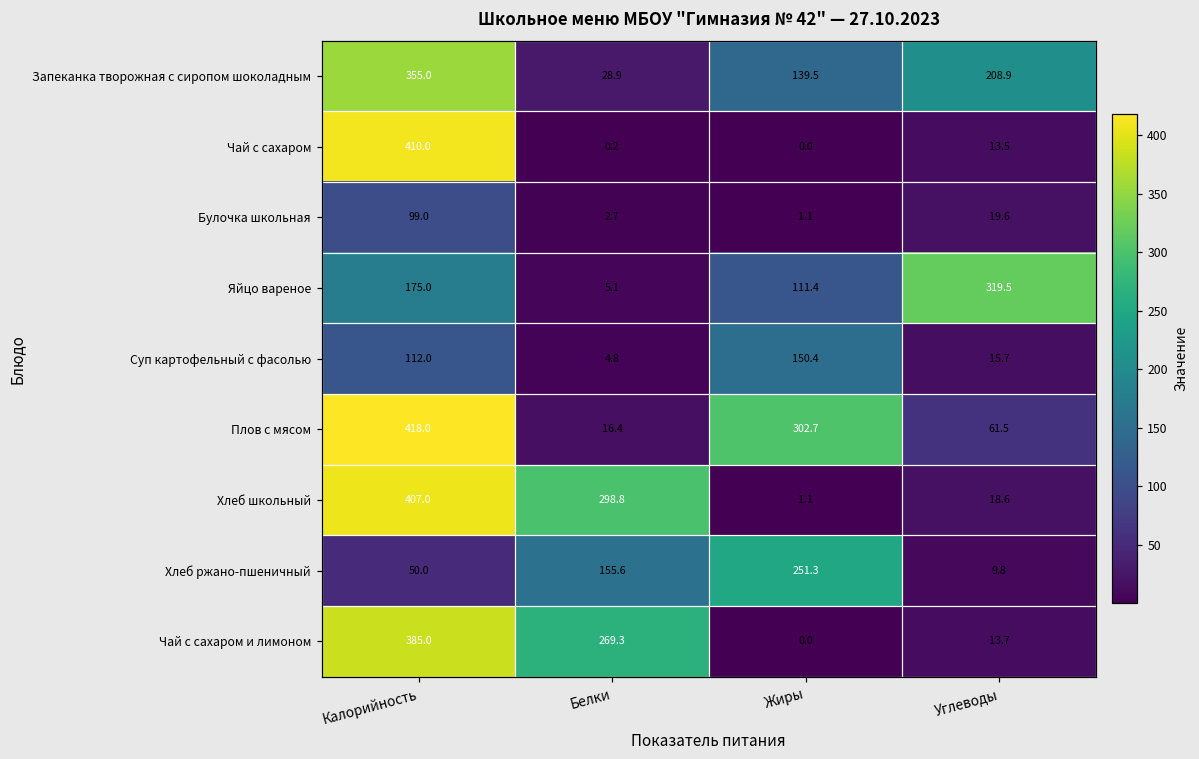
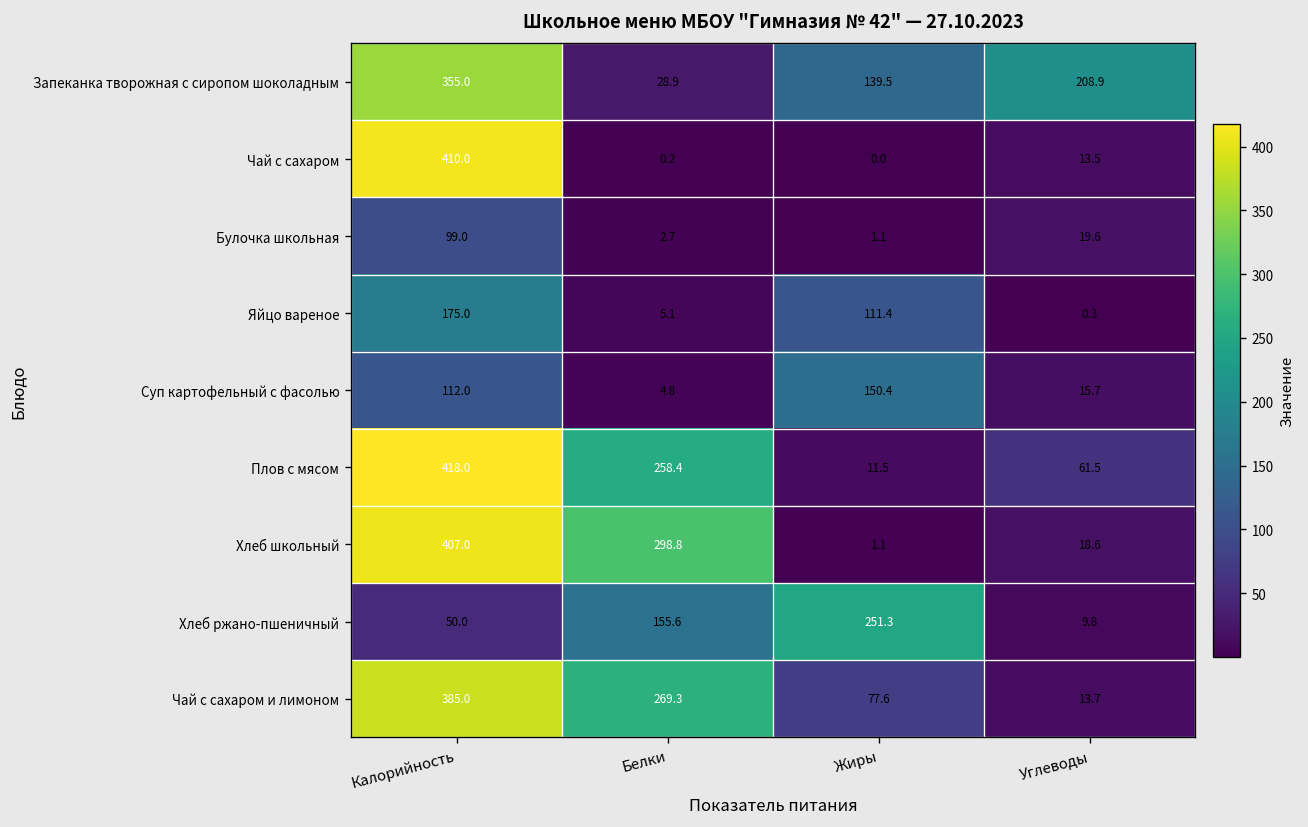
Яйцо вареное, Углеводы: 319.5 -> 0.3
Плов с мясом, Белки: 16.4 -> 258.4
Плов с мясом, Жиры: 302.7 -> 11.5
Чай с сахаром и лимоном, Жиры: 0.0 -> 77.6
